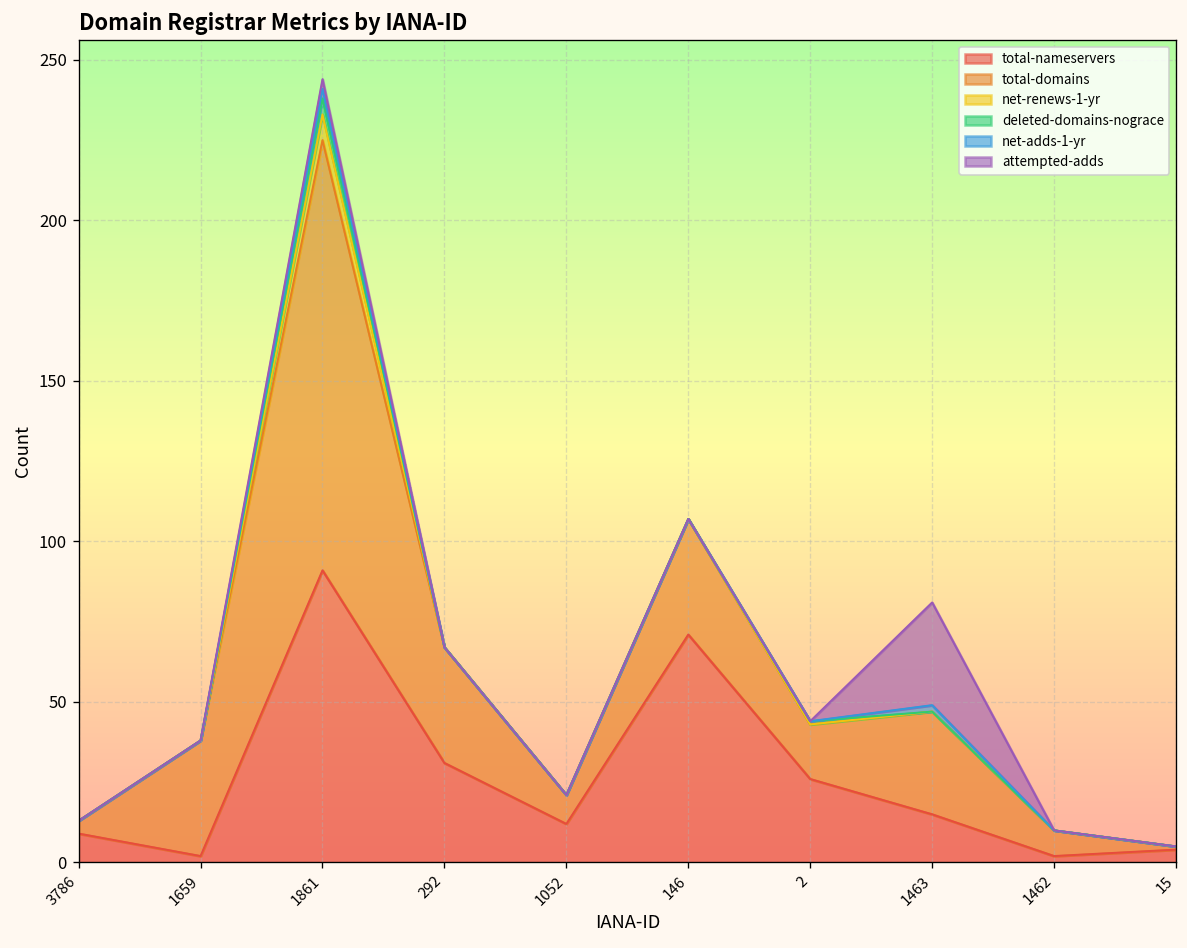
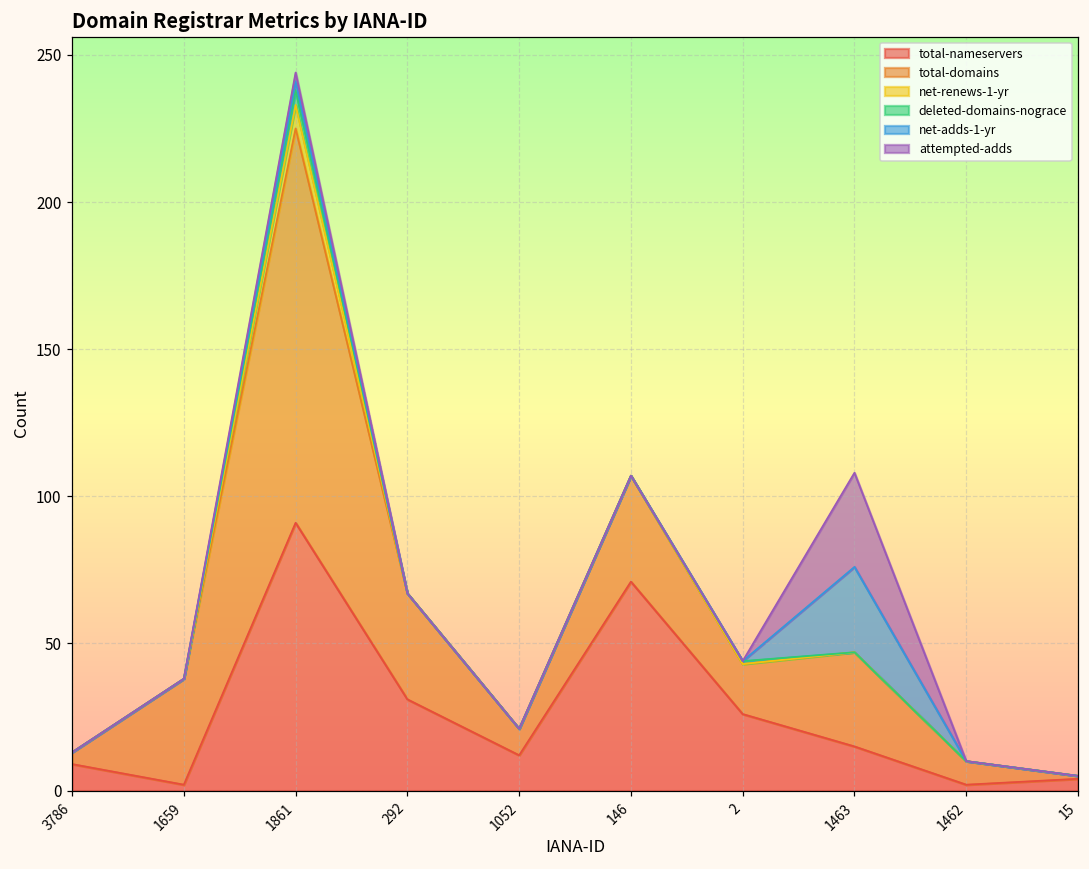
net-adds-1-yr, 1463: 2 -> 29
